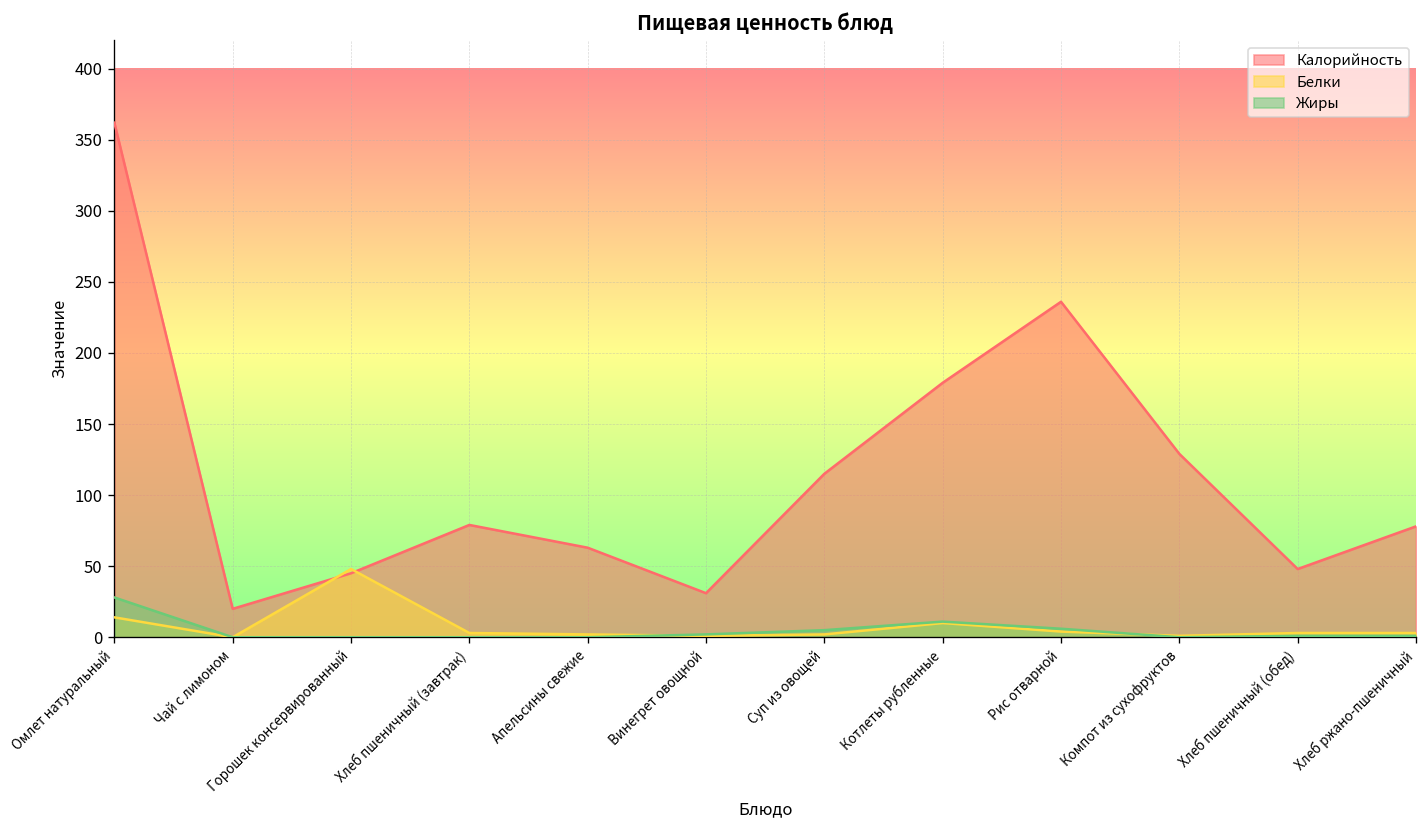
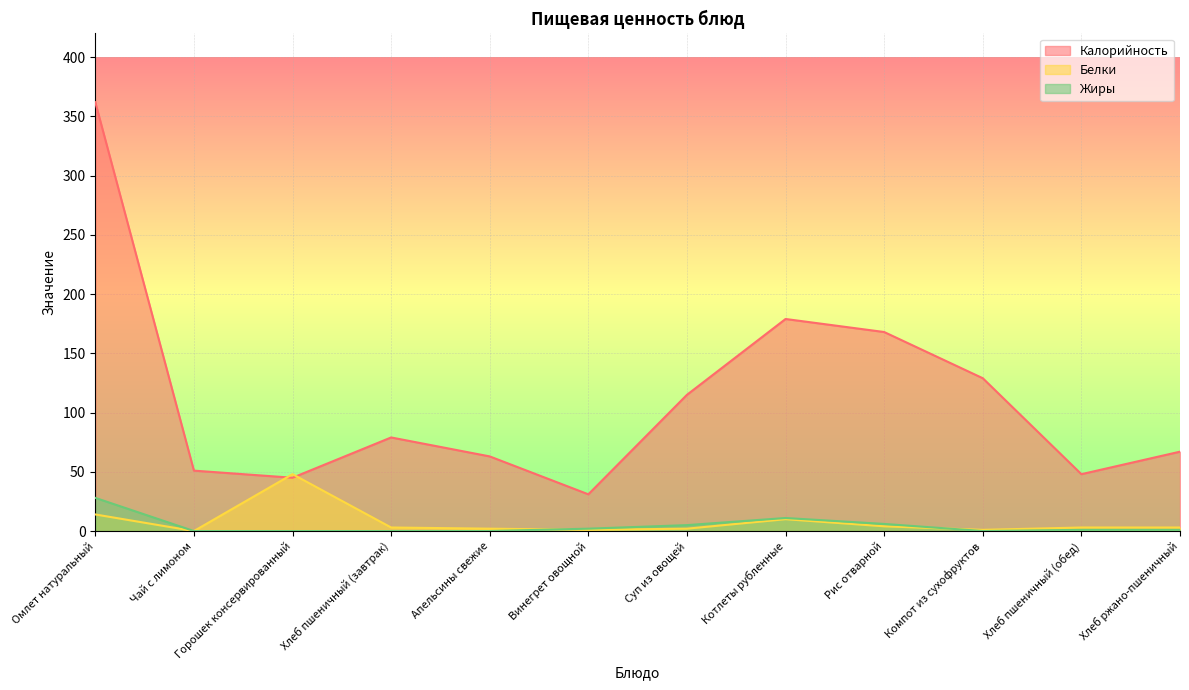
Калорийность, Чай с лимоном: 20 -> 51
Калорийность, Рис отварной: 236 -> 168
Калорийность, Хлеб ржано-пшеничный: 78 -> 67
